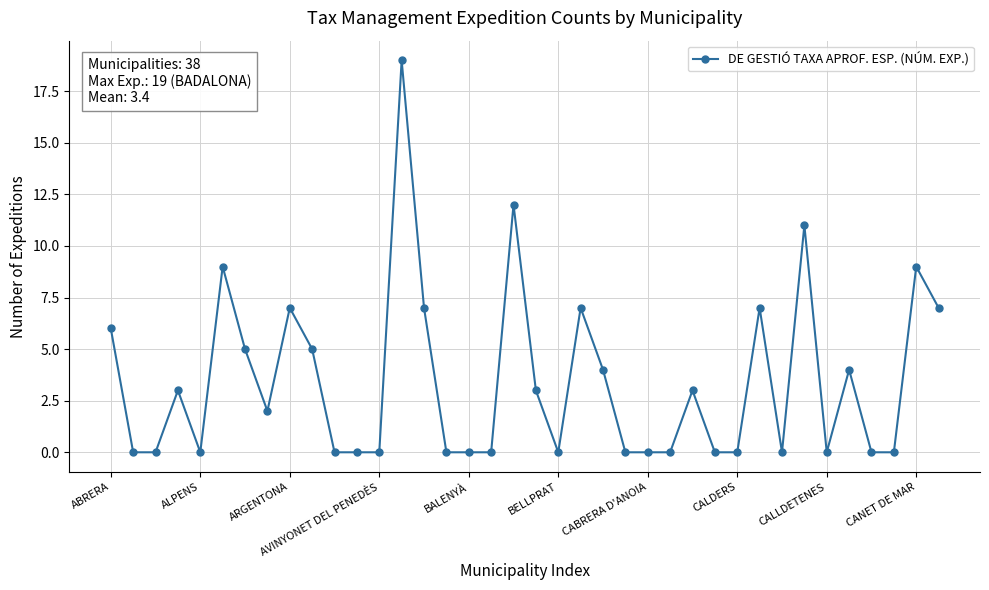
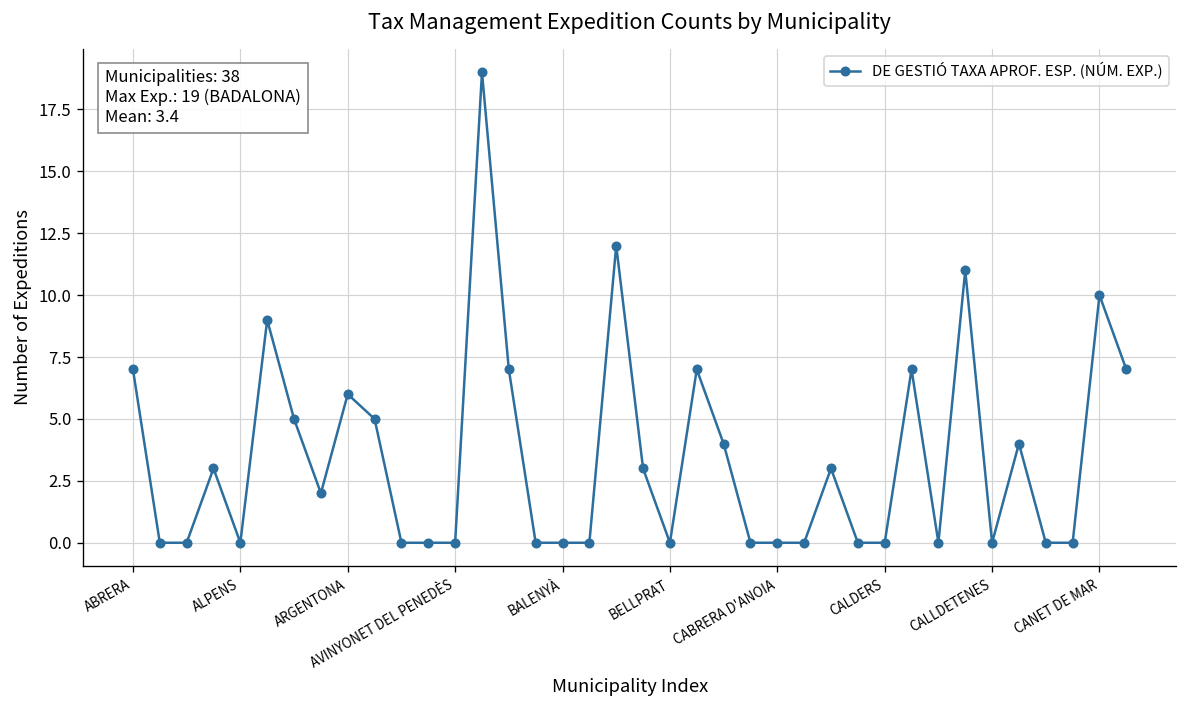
ABRERA: 6 -> 7
ARGENTONA: 7 -> 6
CANET DE MAR: 9 -> 10
